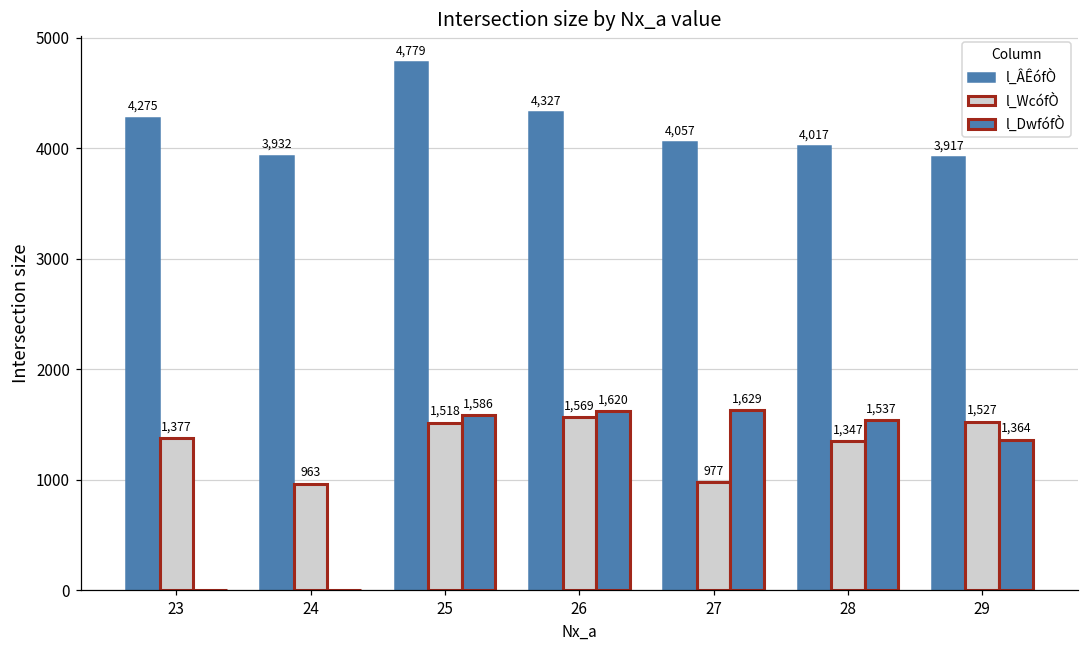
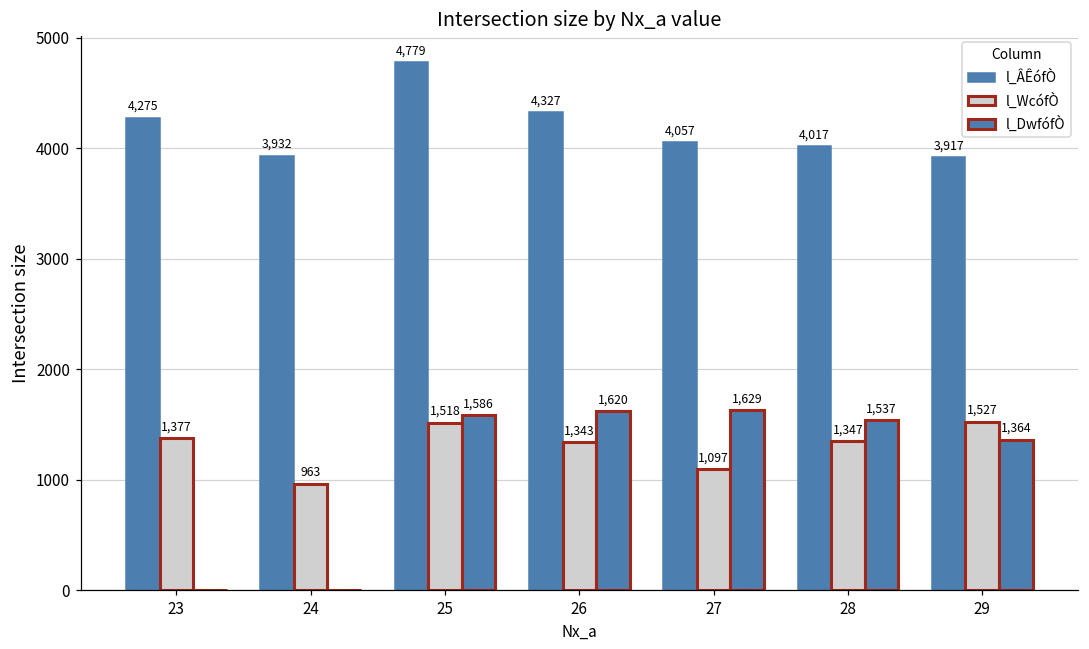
l_WcófÒ, 26: 1,569 -> 1,343
l_WcófÒ, 27: 977 -> 1,097
